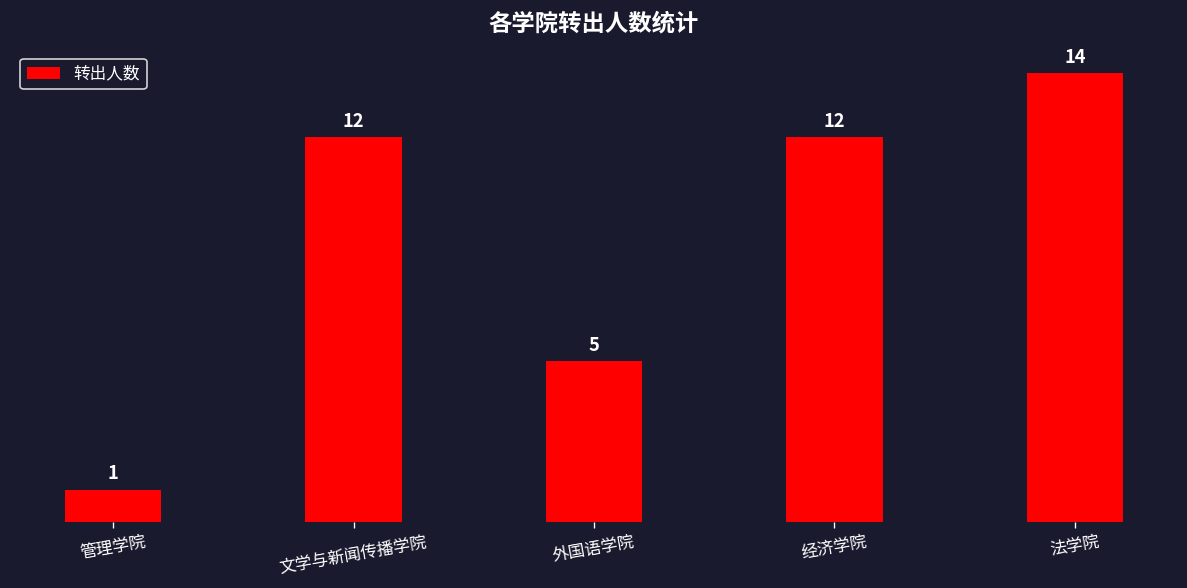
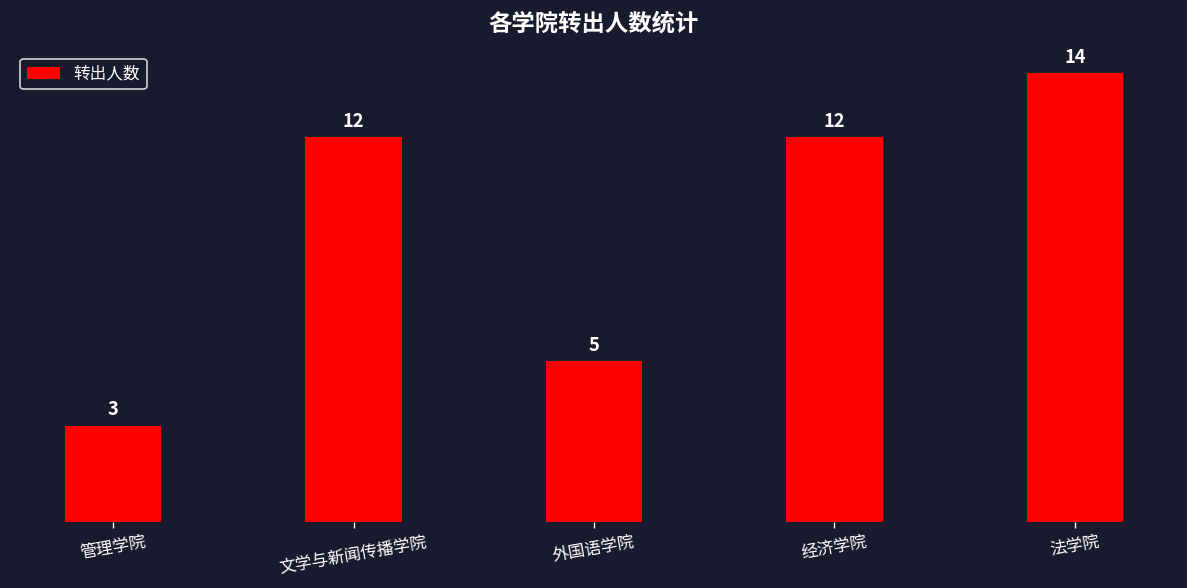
管理学院: 1 -> 3
